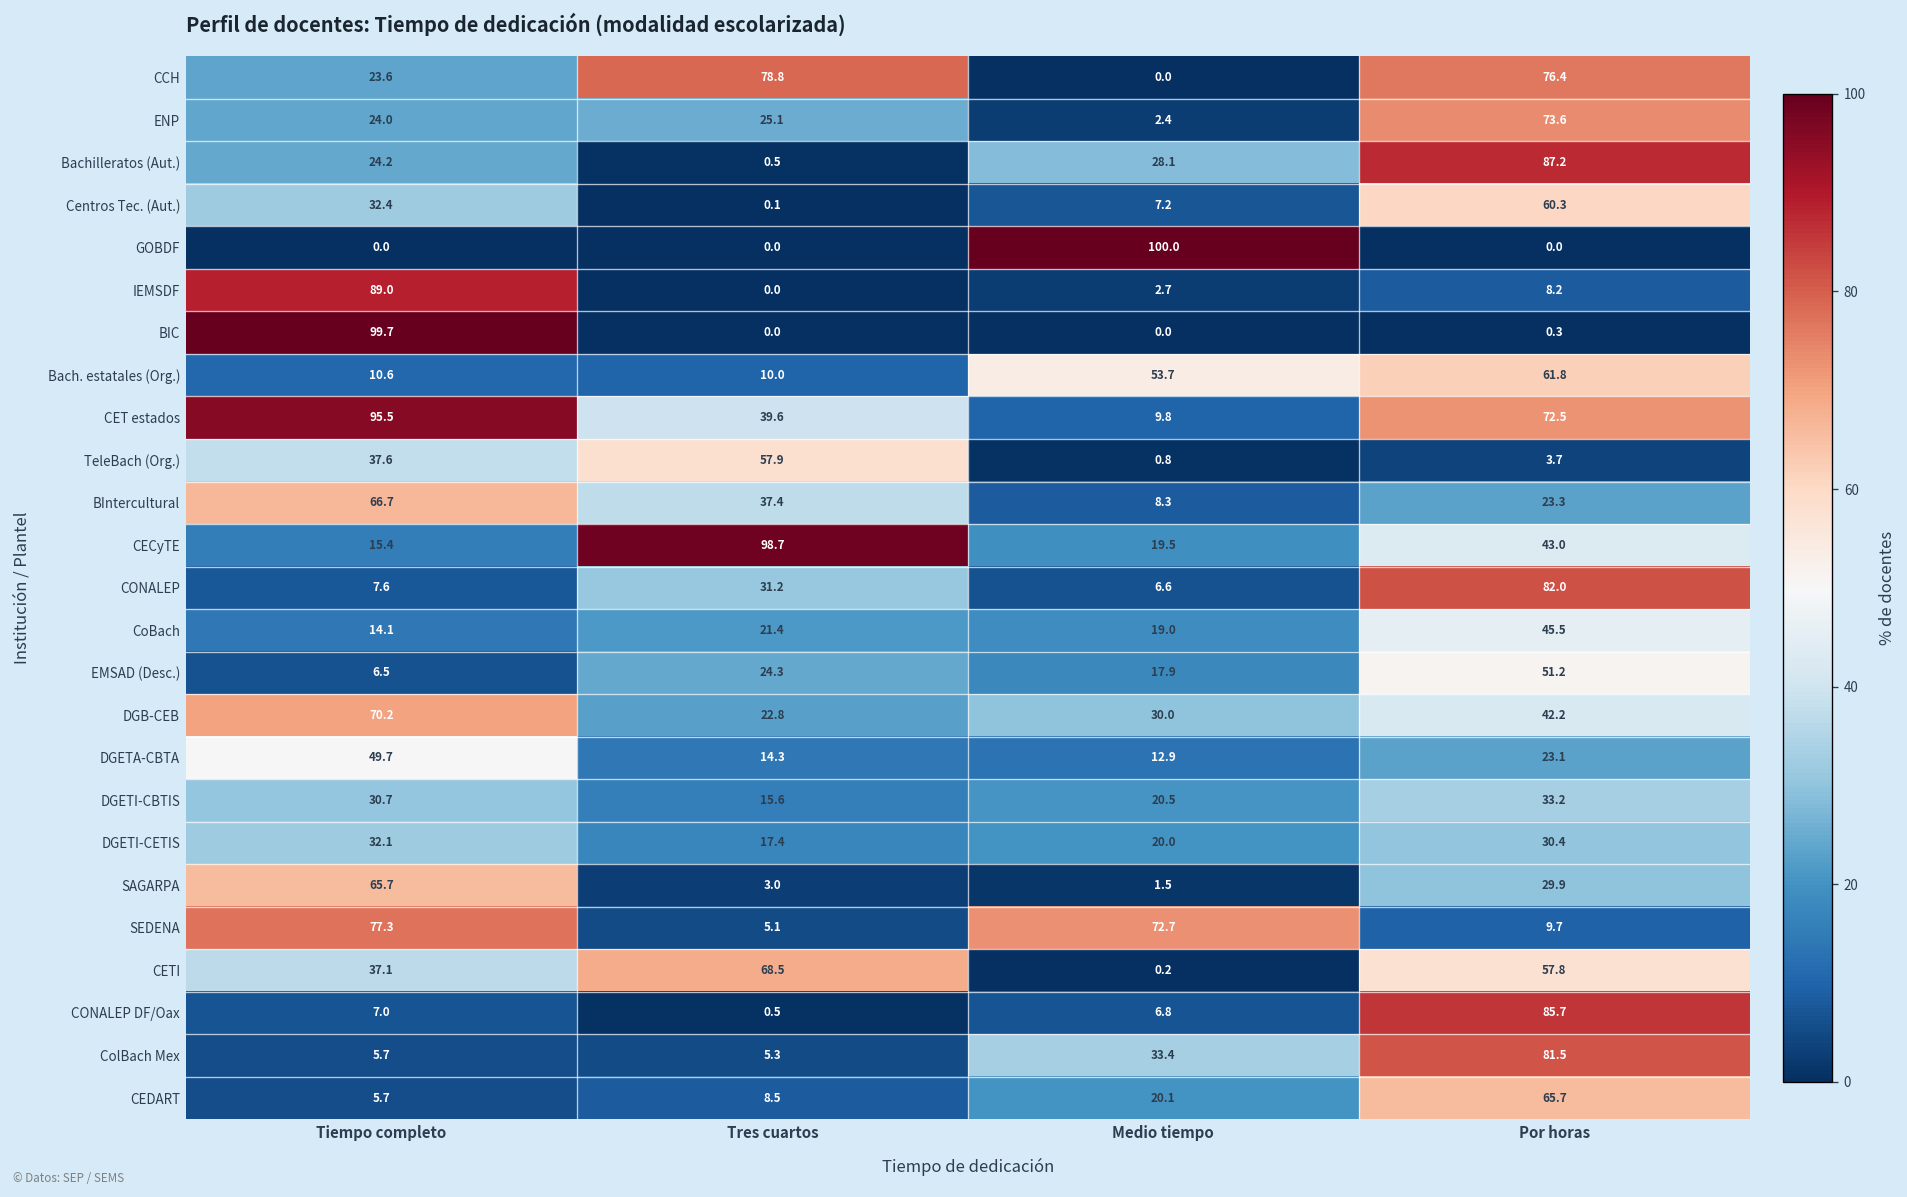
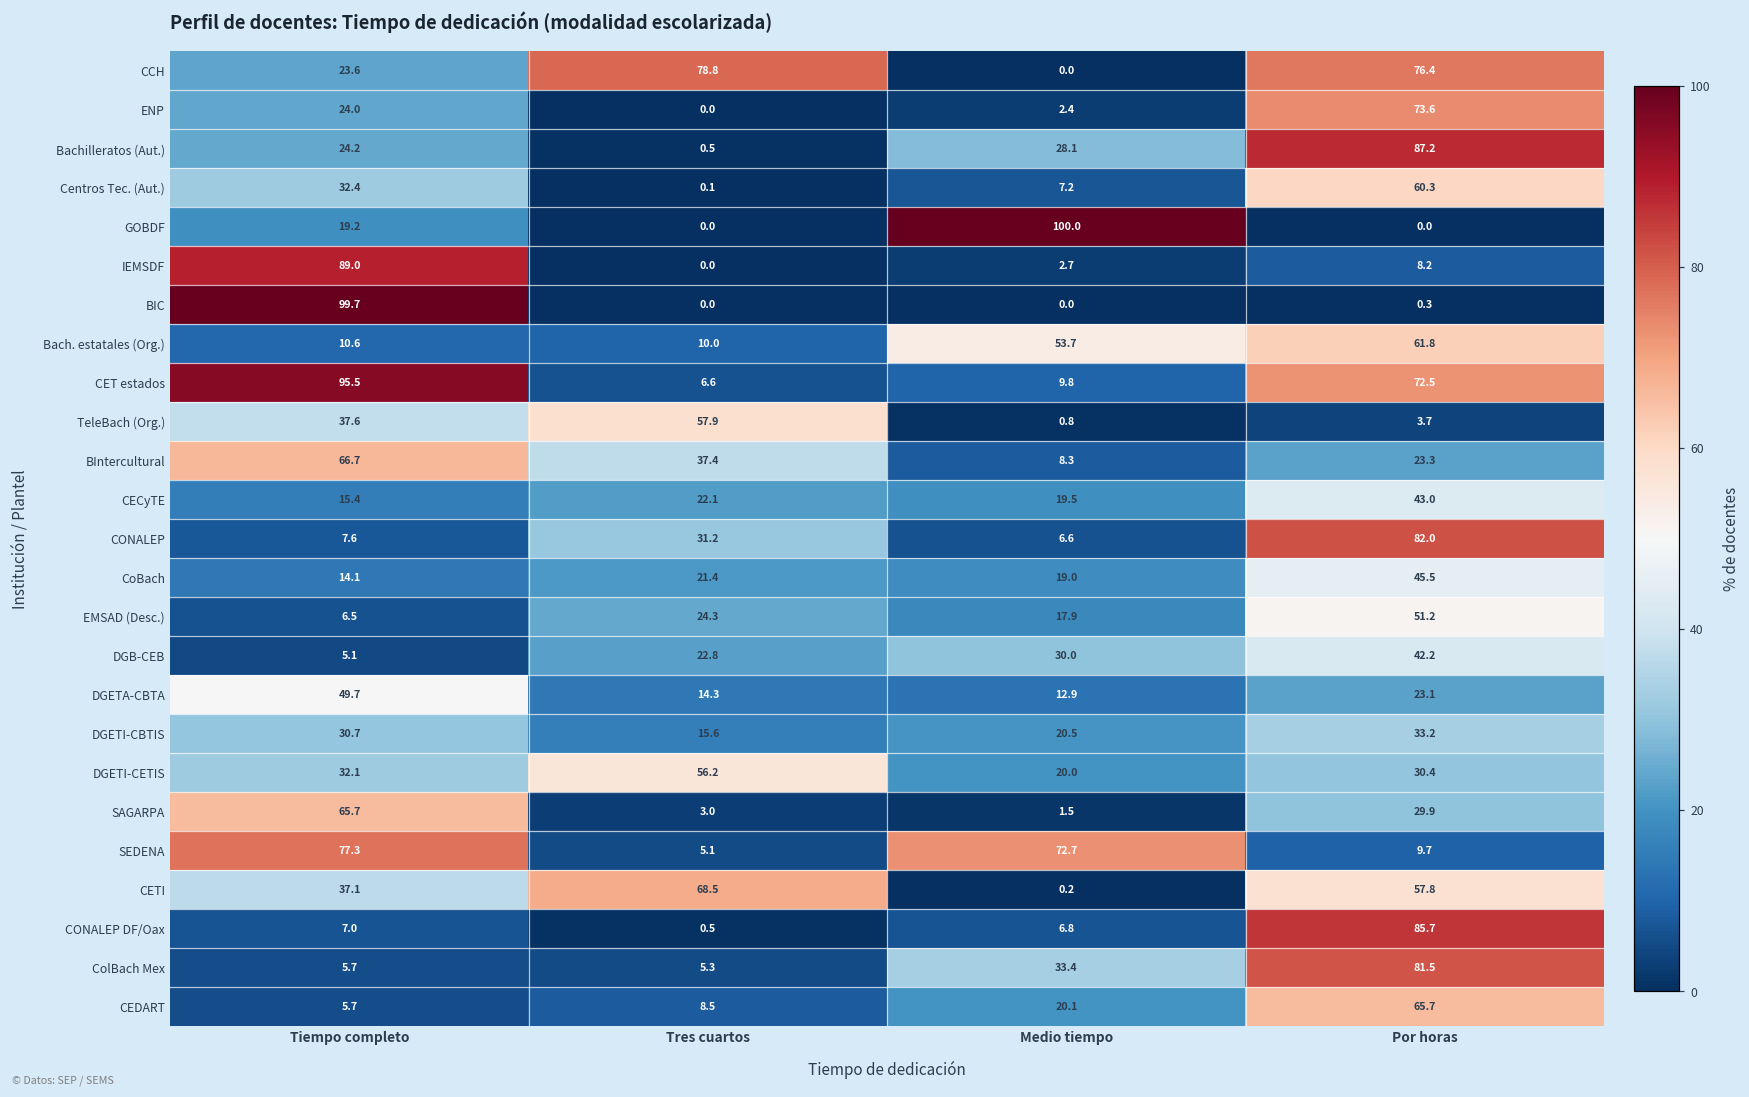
ENP, Tres cuartos: 25.1 -> 0.0
GOBDF, Tiempo completo: 0.0 -> 19.2
CET estados, Tres cuartos: 39.6 -> 6.6
CECyTE, Tres cuartos: 98.7 -> 22.1
DGB-CEB, Tiempo completo: 70.2 -> 5.1
DGETI-CETIS, Tres cuartos: 17.4 -> 56.2
